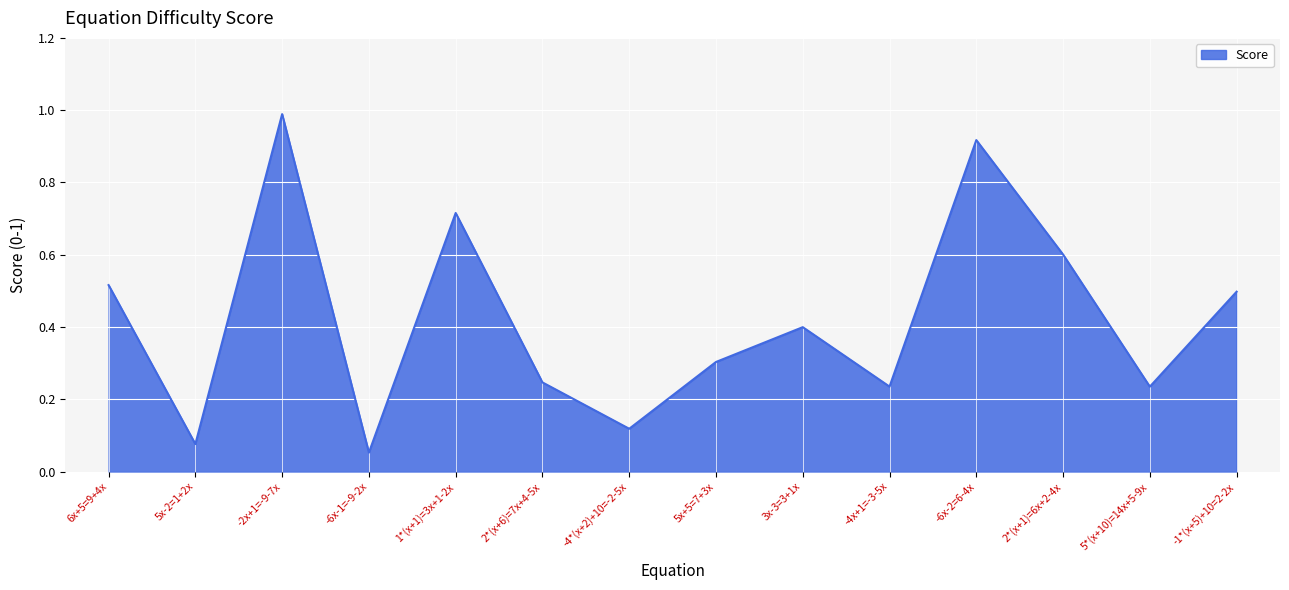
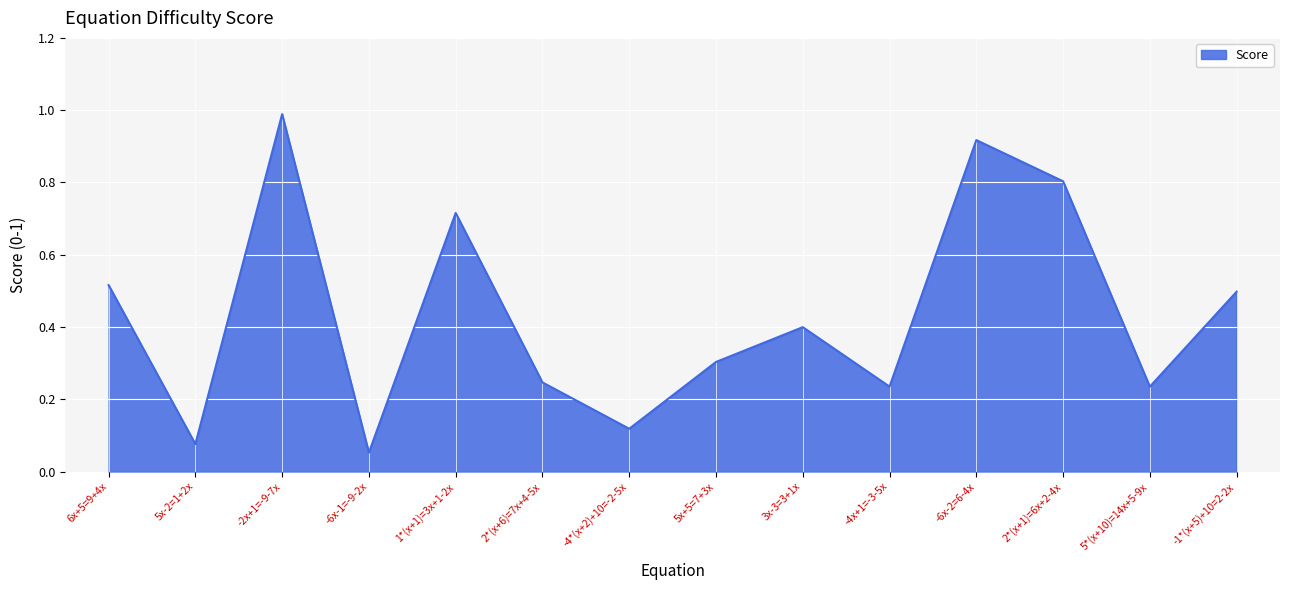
2*(x+1)=6x+2-4x: 0.60 -> 0.80
